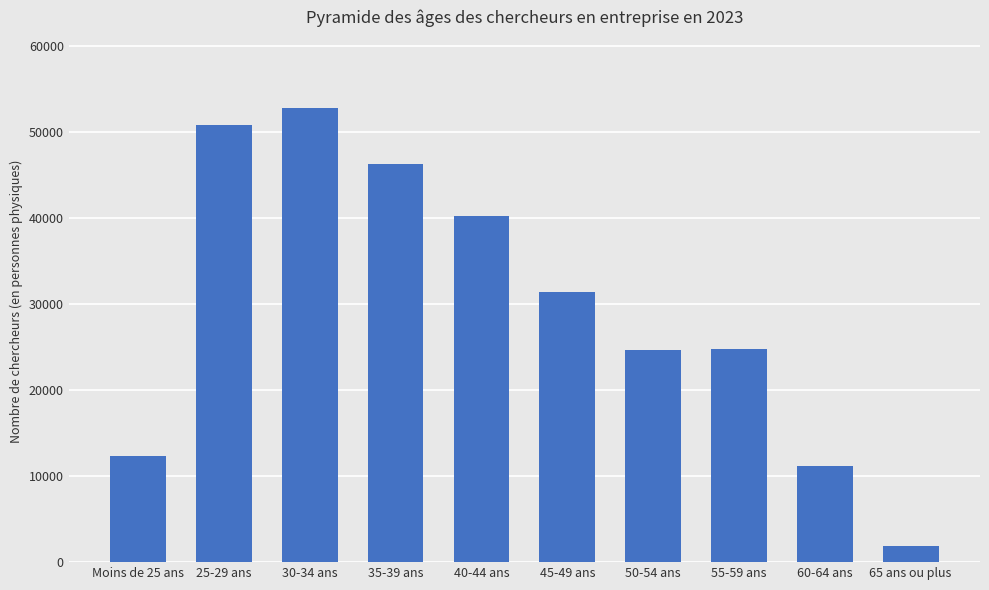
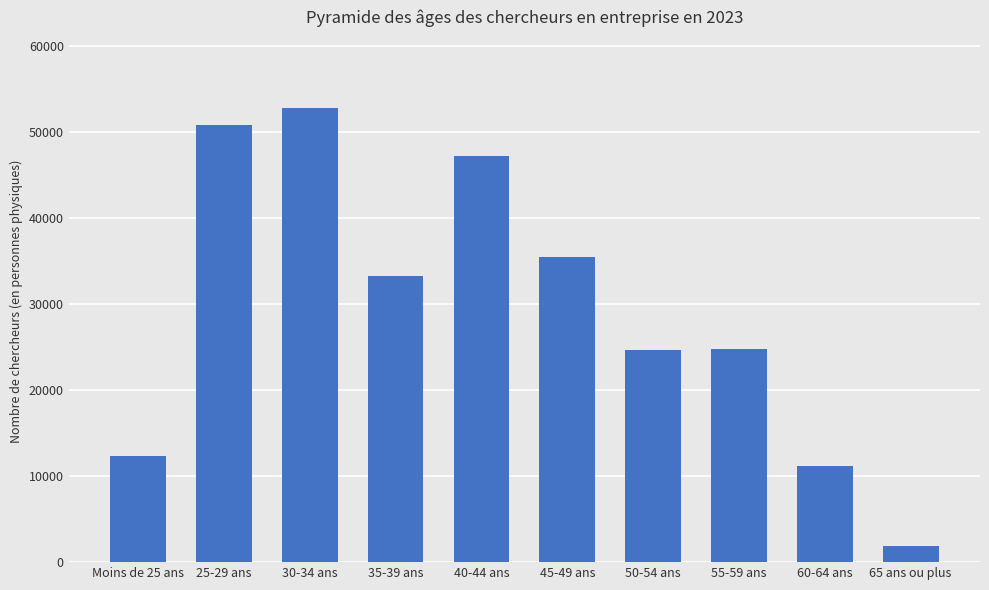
35-39 ans: 46000 -> 33000
40-44 ans: 40000 -> 47000
45-49 ans: 31000 -> 35000
